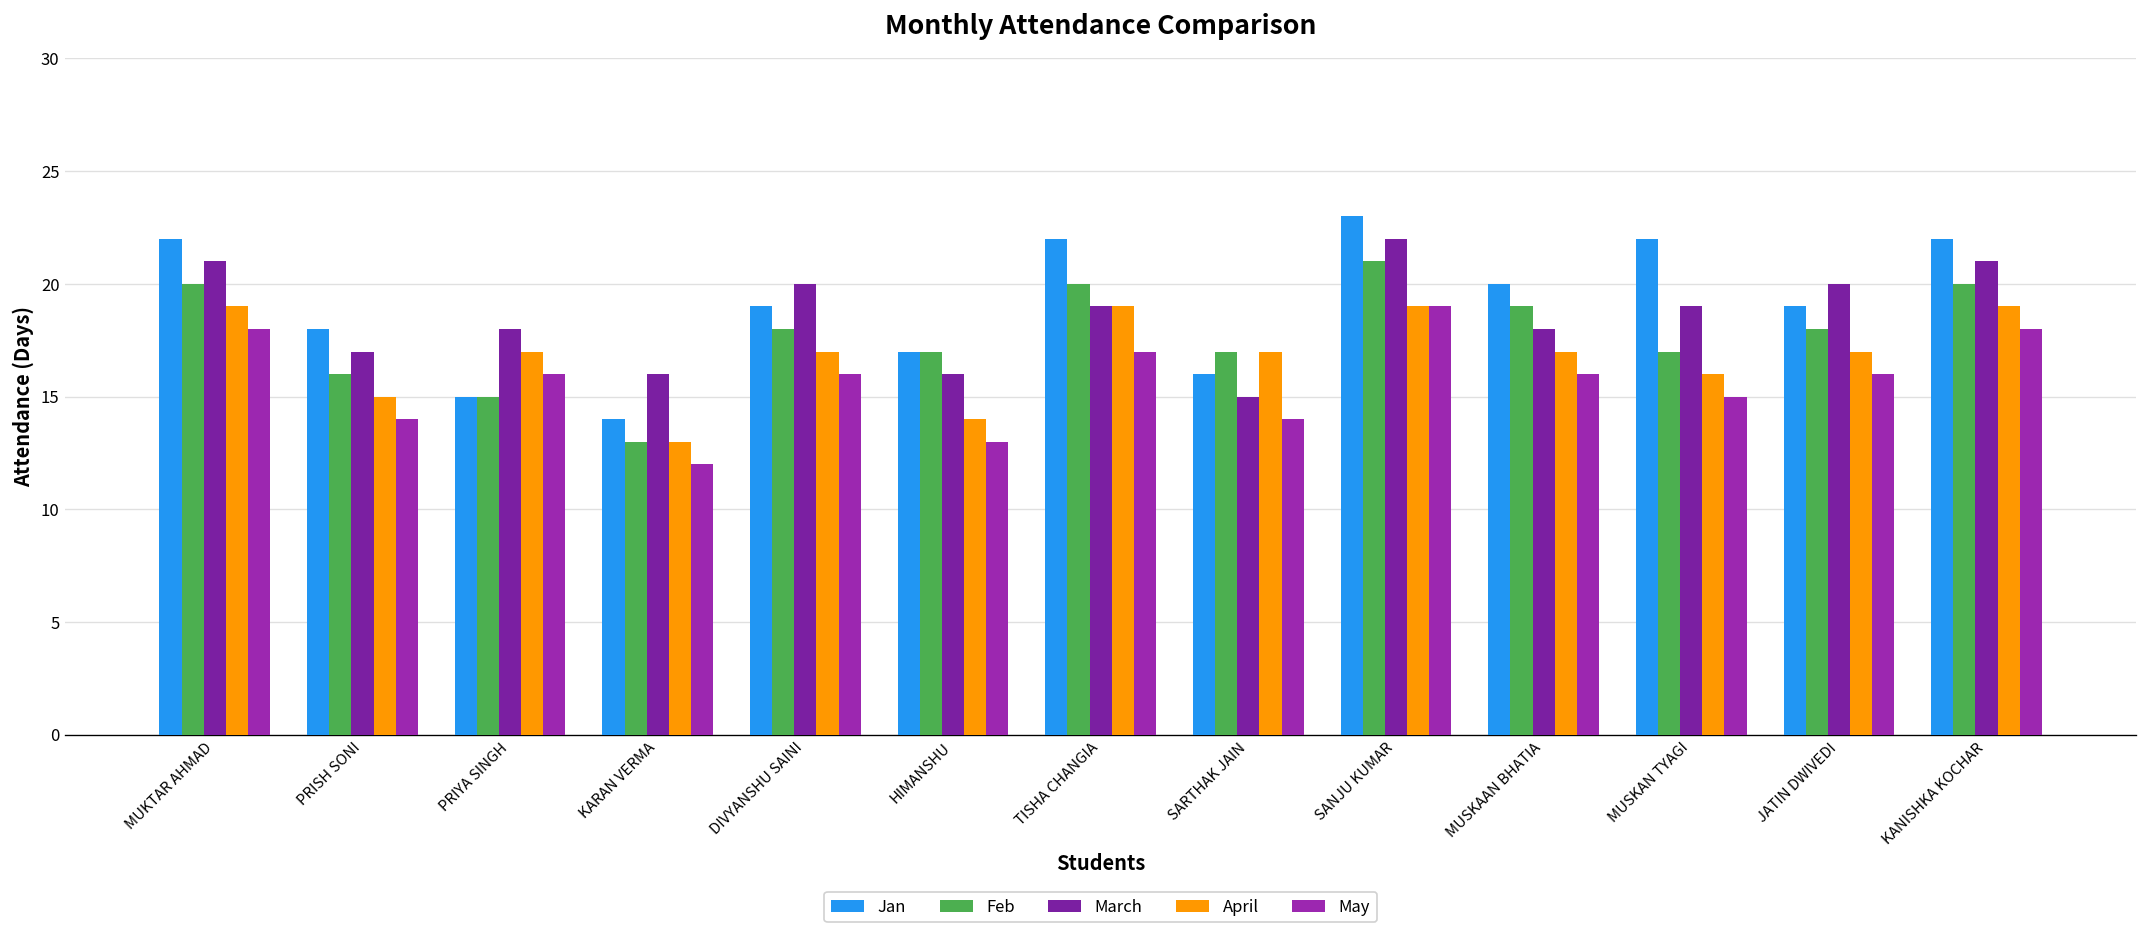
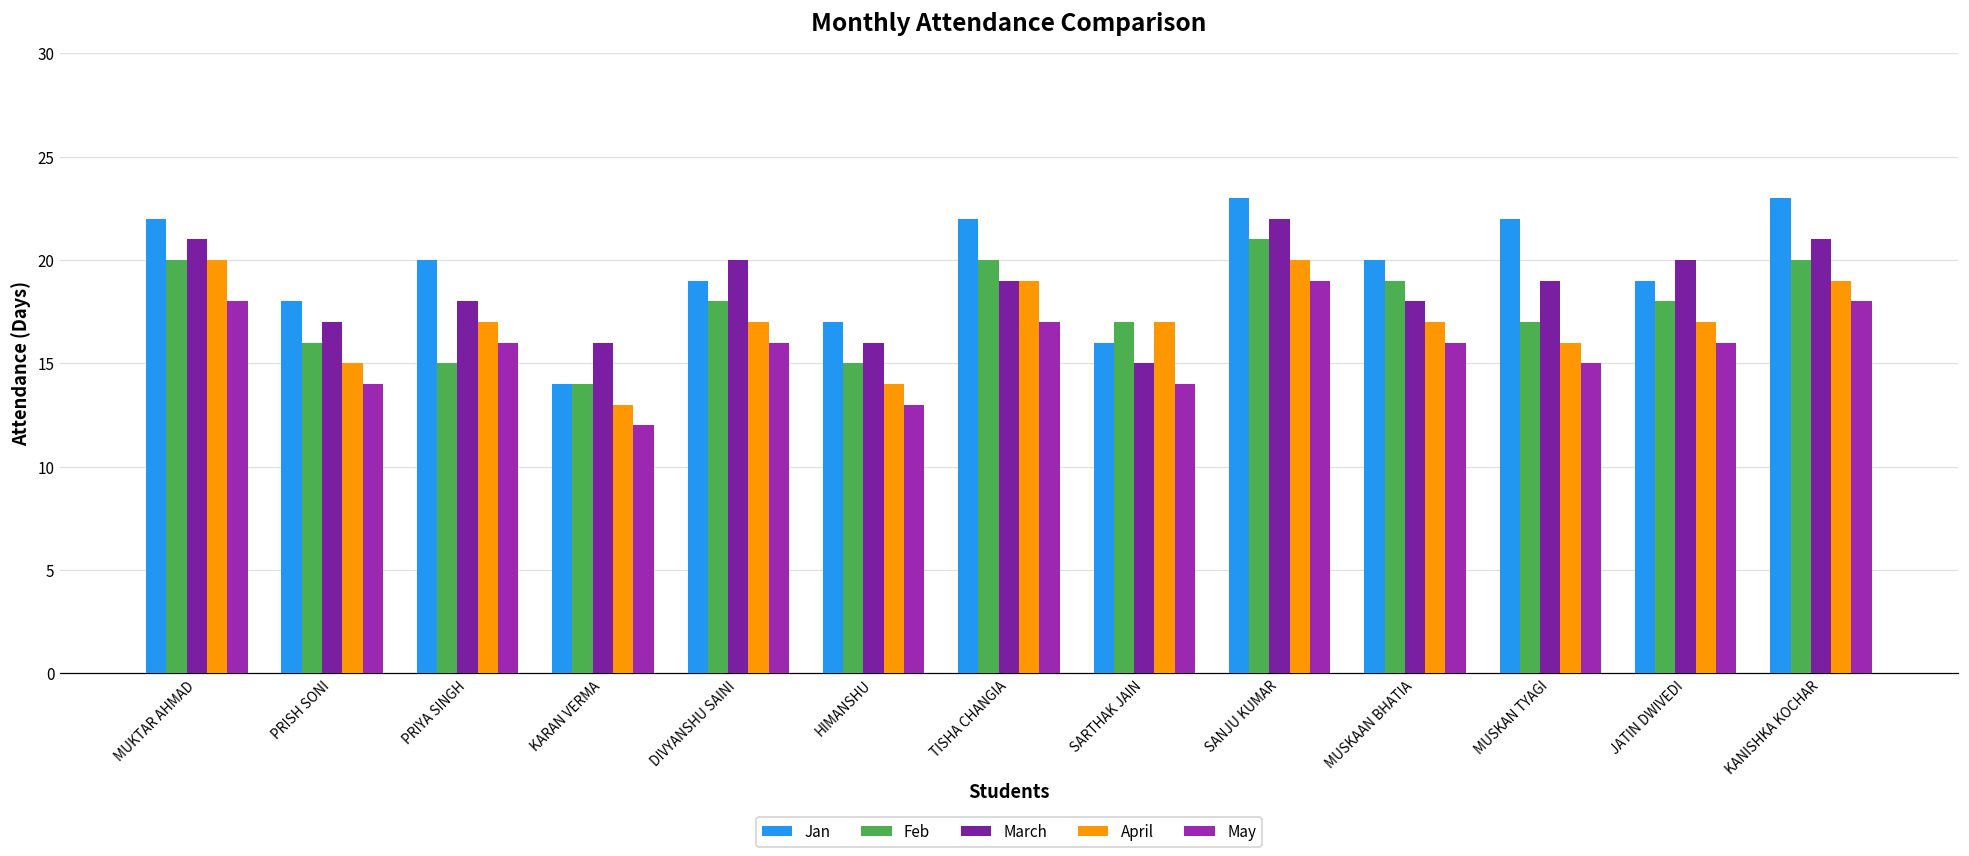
April, MUKTAR AHMAD: 19 -> 20
Jan, PRIYA SINGH: 15 -> 20
Feb, KARAN VERMA: 13 -> 14
Feb, HIMANSHU: 17 -> 15
April, SANJU KUMAR: 19 -> 20
Jan, KANISHKA KOCHAR: 22 -> 23
